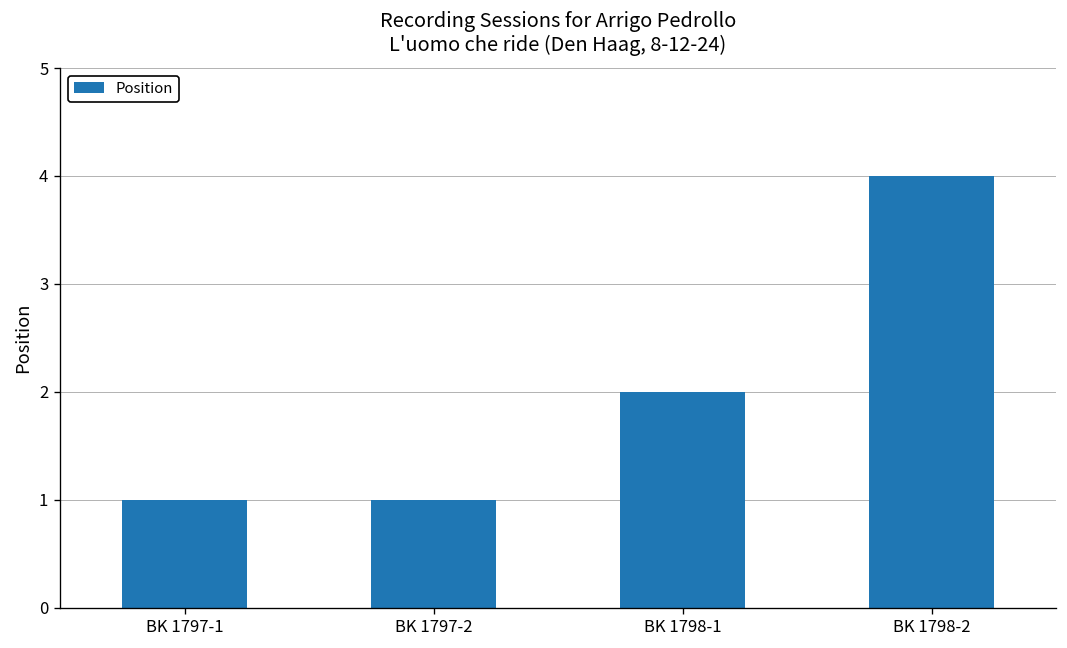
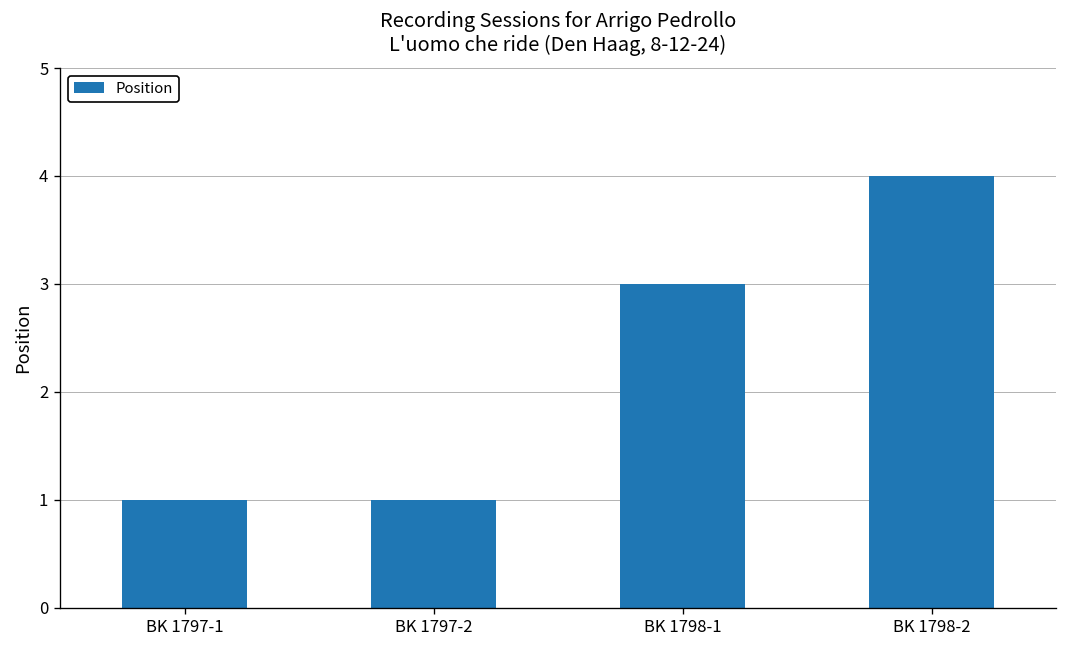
BK 1798-1: 2 -> 3
